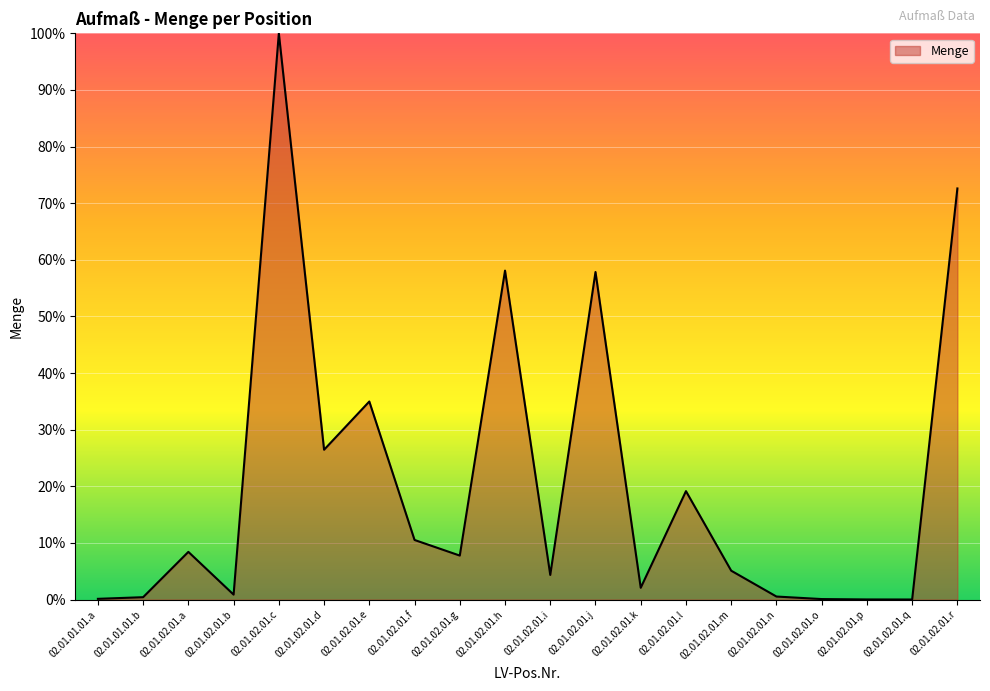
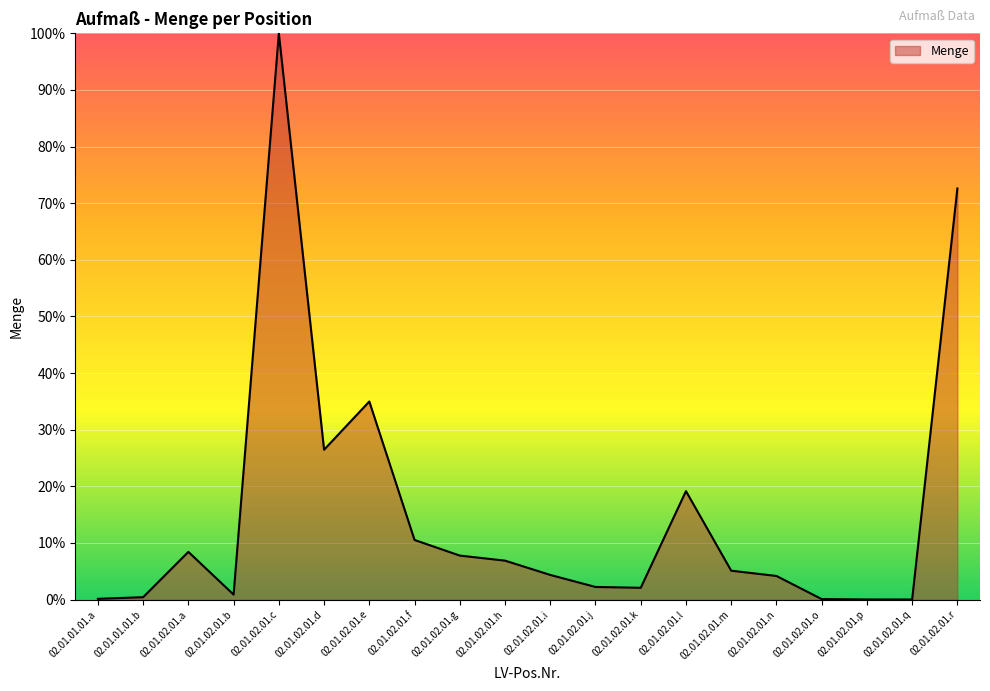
02.01.02.01.h: 58% -> 7%
02.01.02.01.j: 58% -> 2%
02.01.02.01.n: 1% -> 4%
